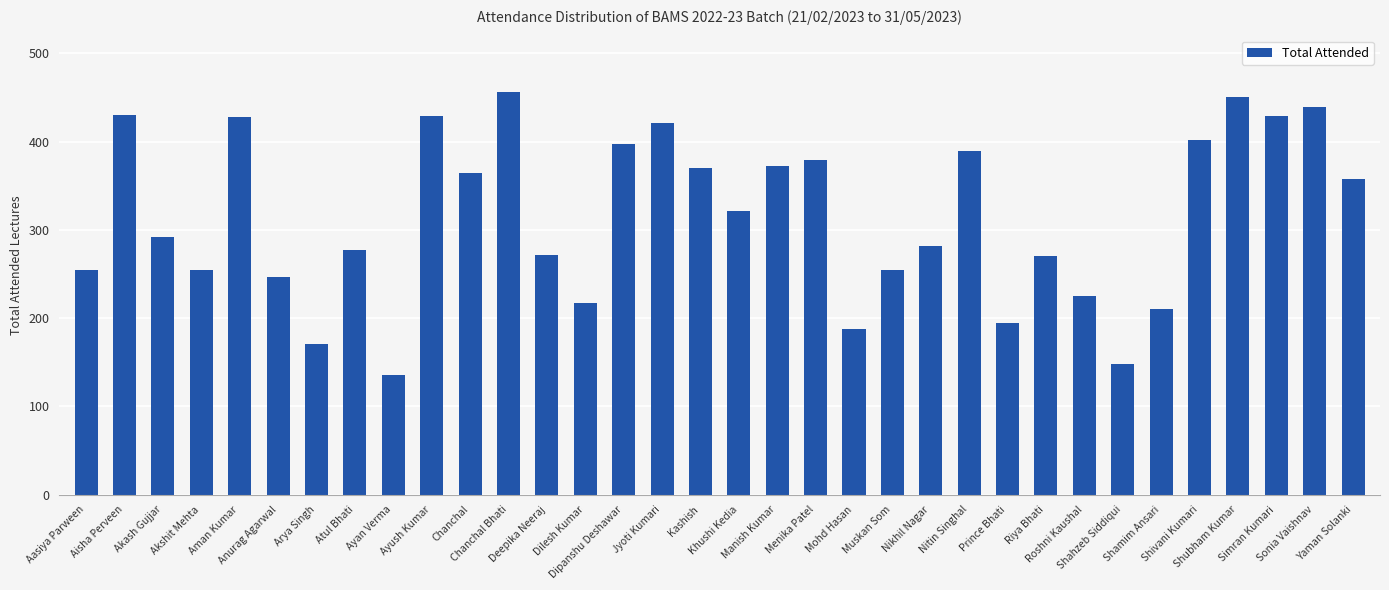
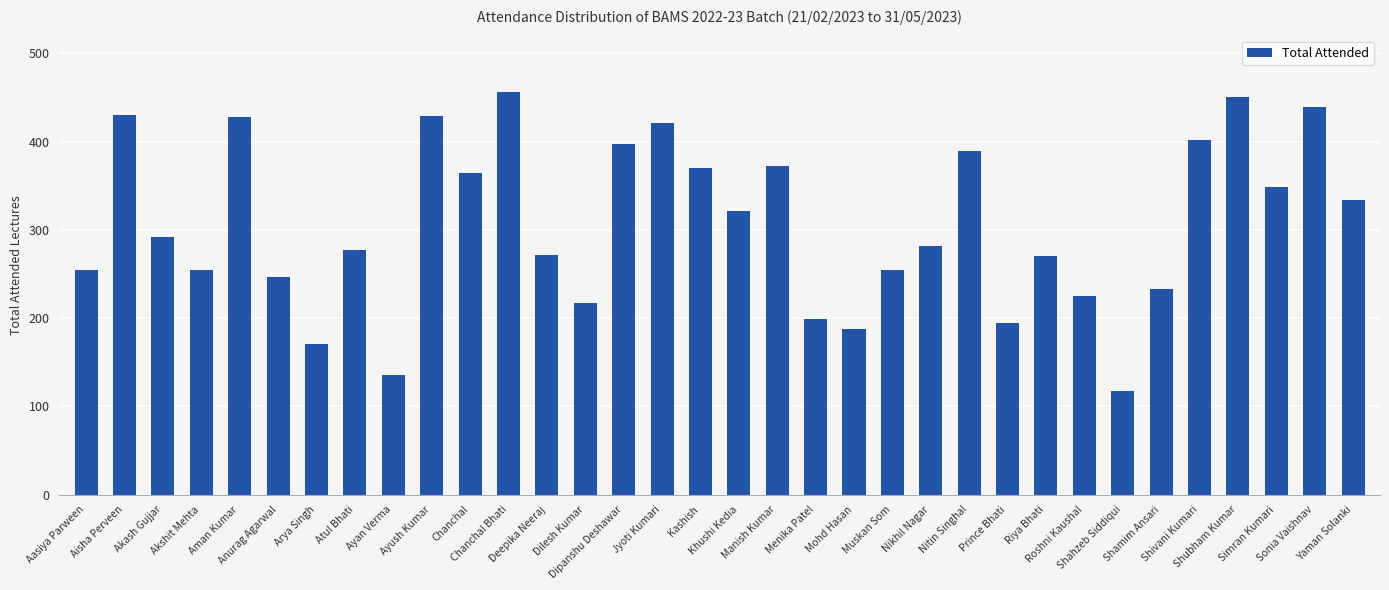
Menika Patel: 380 -> 200
Shahzeb Siddiqui: 150 -> 120
Shamim Ansari: 210 -> 230
Simran Kumari: 430 -> 350
Yaman Solanki: 360 -> 330
